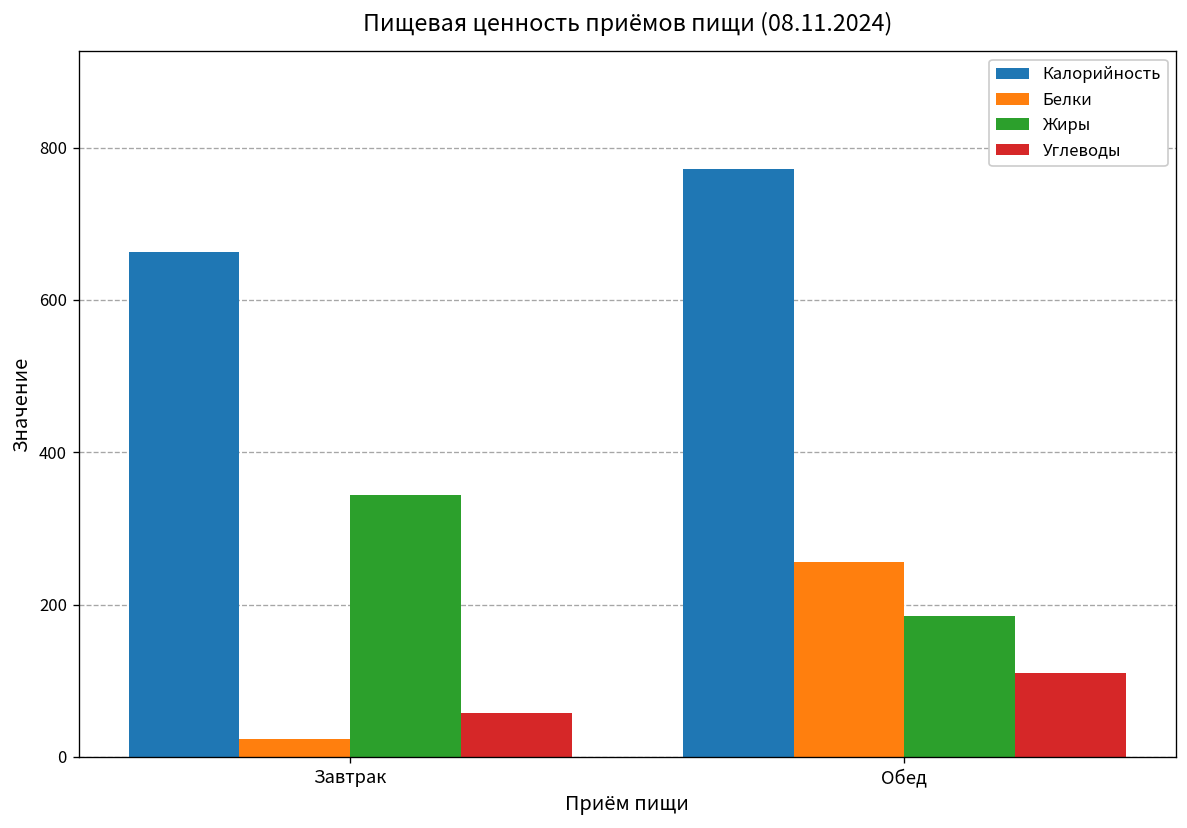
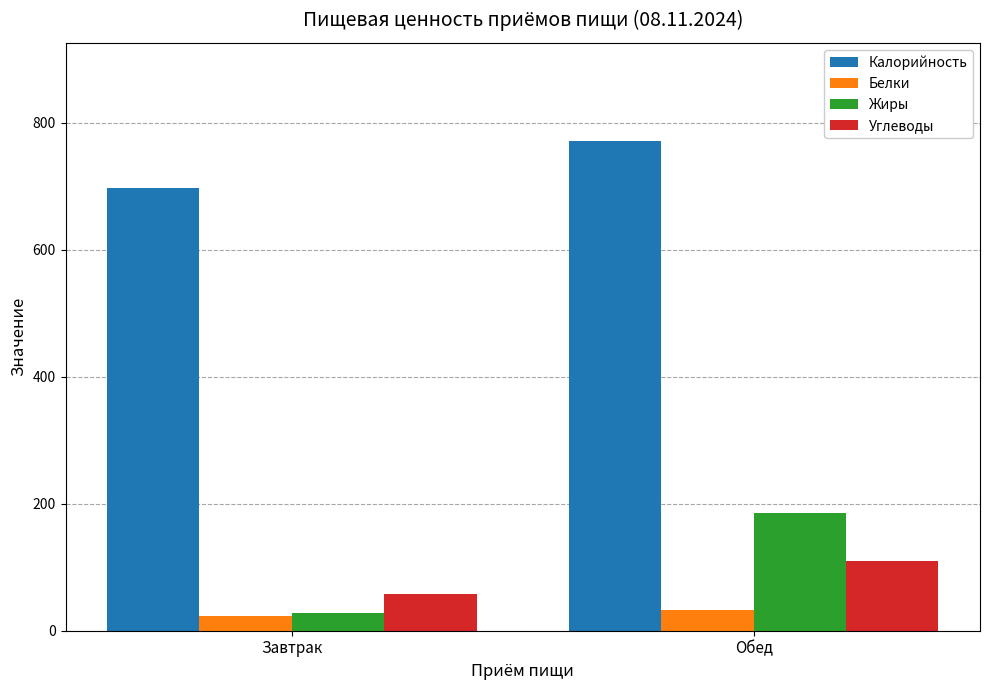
Калорийность, Завтрак: 660 -> 700
Жиры, Завтрак: 340 -> 30
Белки, Обед: 260 -> 30
